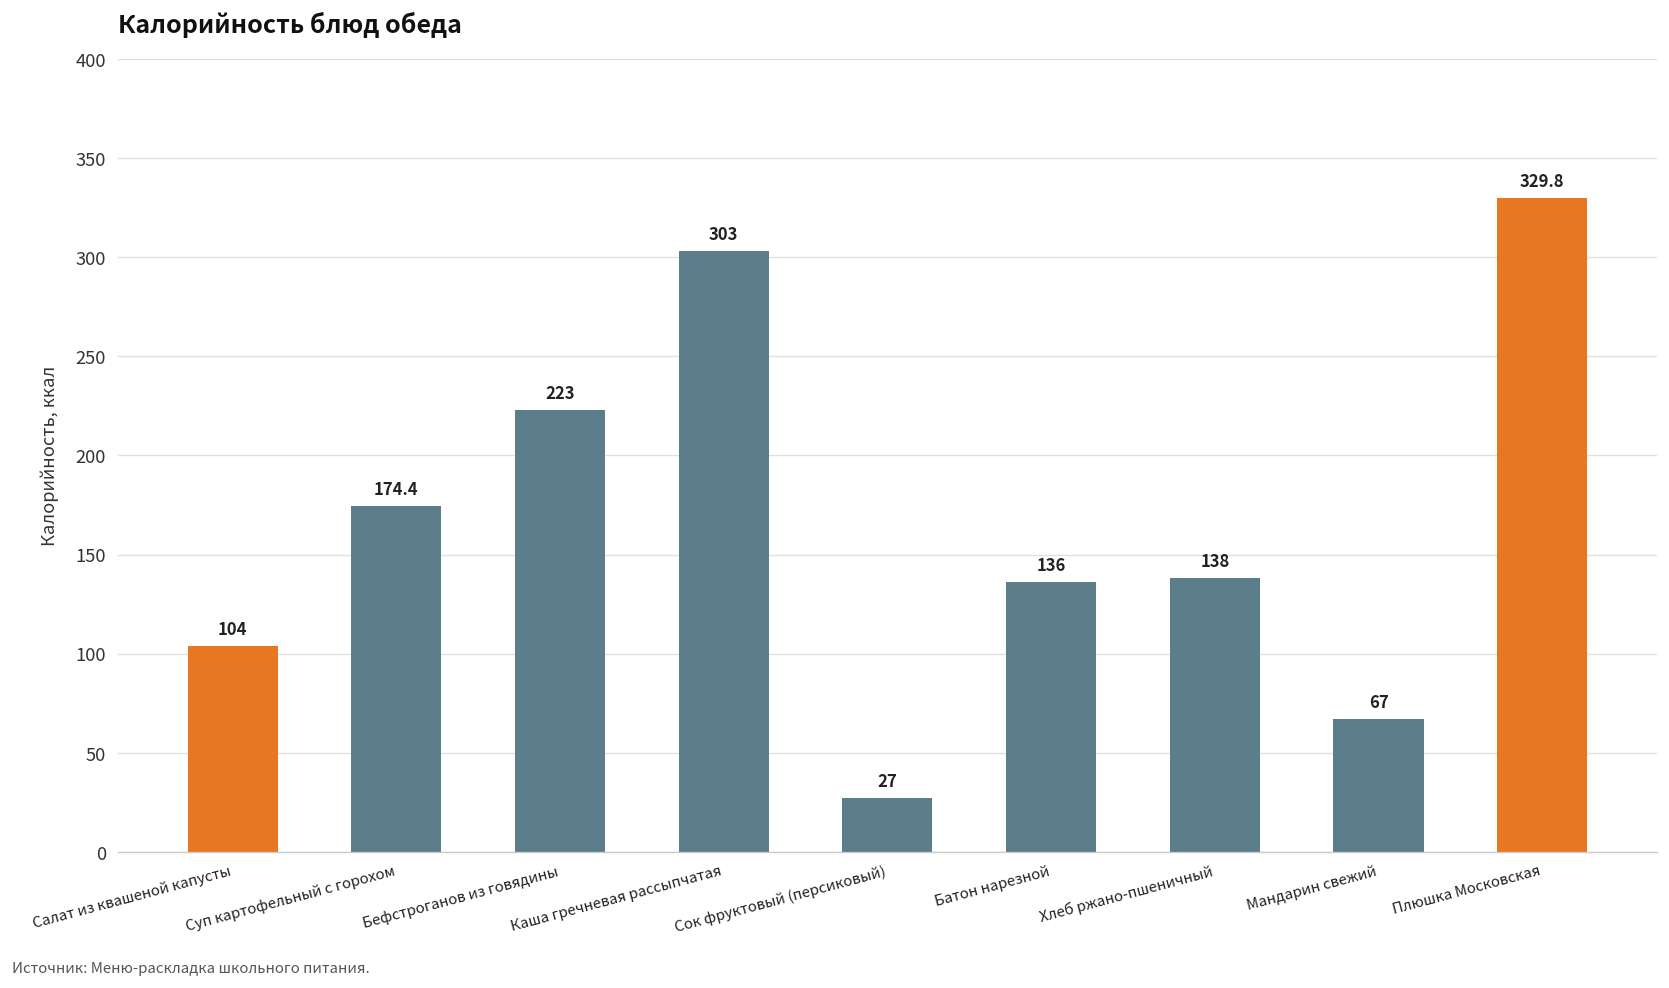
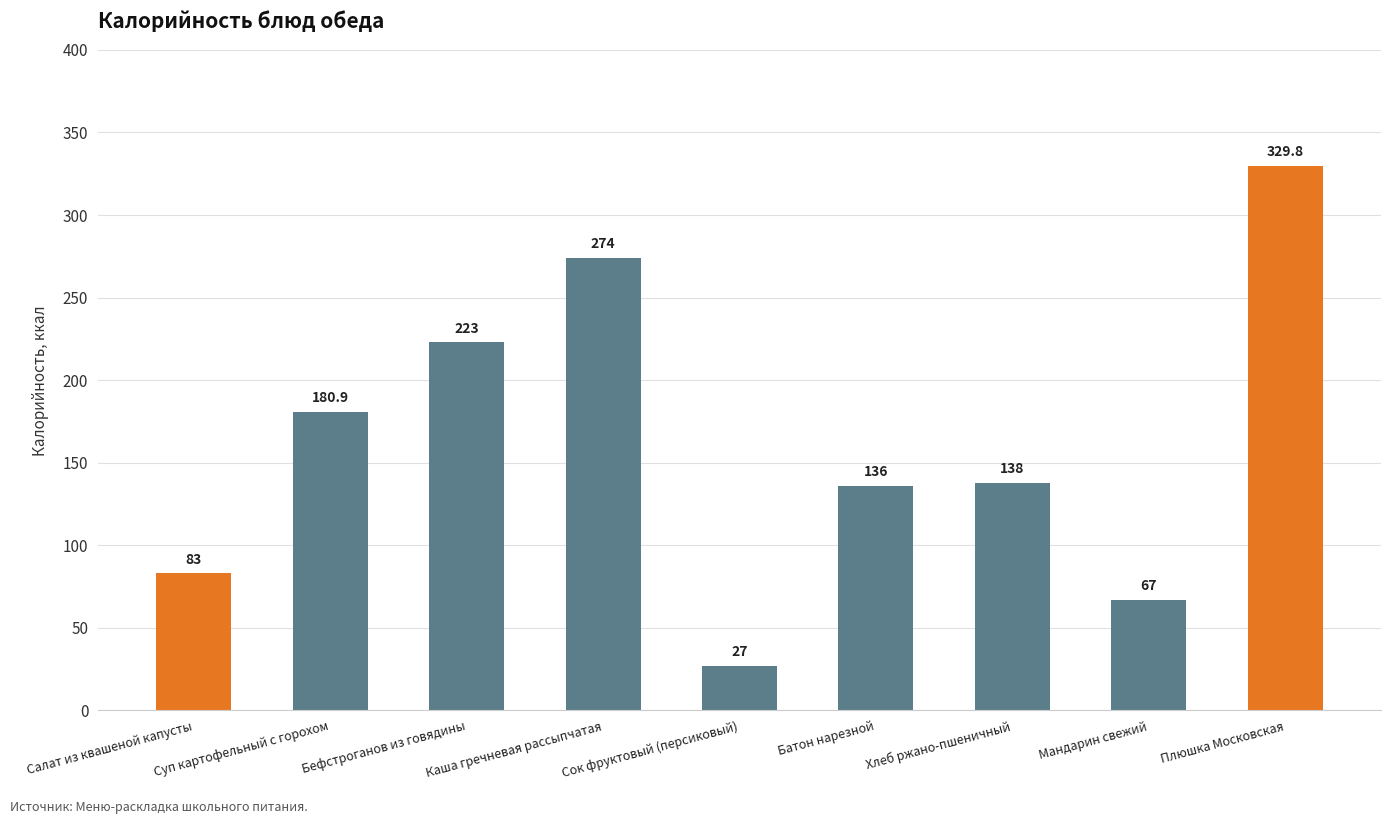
Салат из квашеной капусты: 104 -> 83
Суп картофельный с горохом: 174.4 -> 180.9
Каша гречневая рассыпчатая: 303 -> 274
